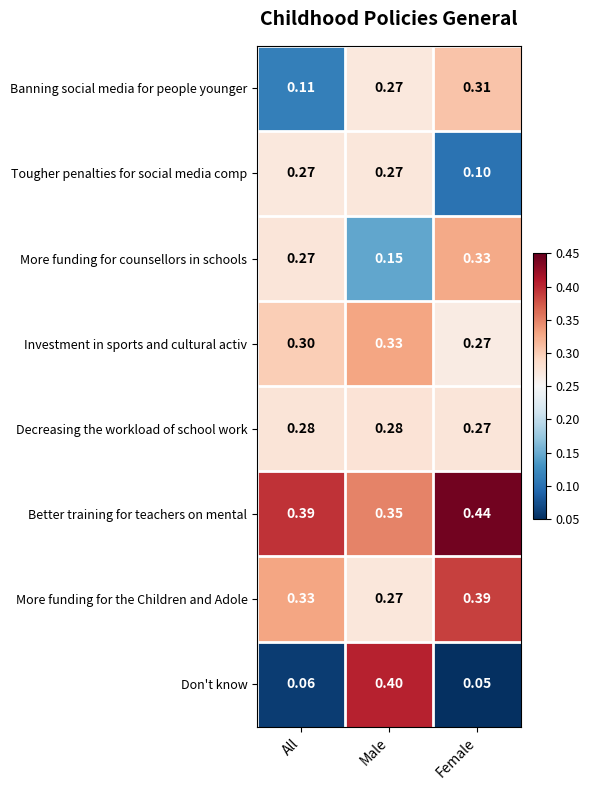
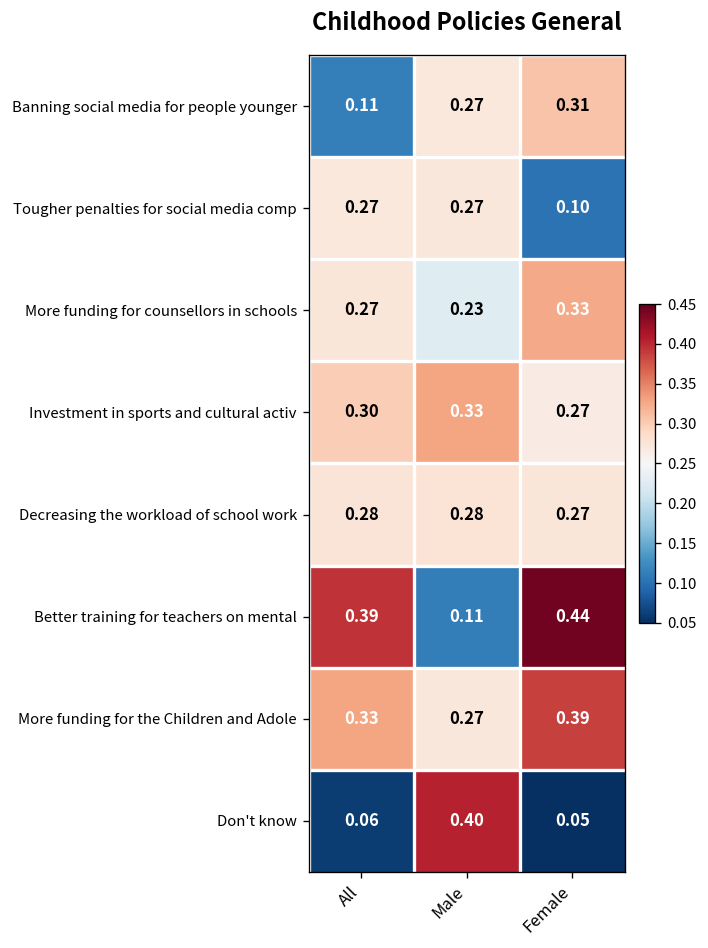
More funding for counsellors in schools, Male: 0.15 -> 0.23
Better training for teachers on mental, Male: 0.35 -> 0.11
